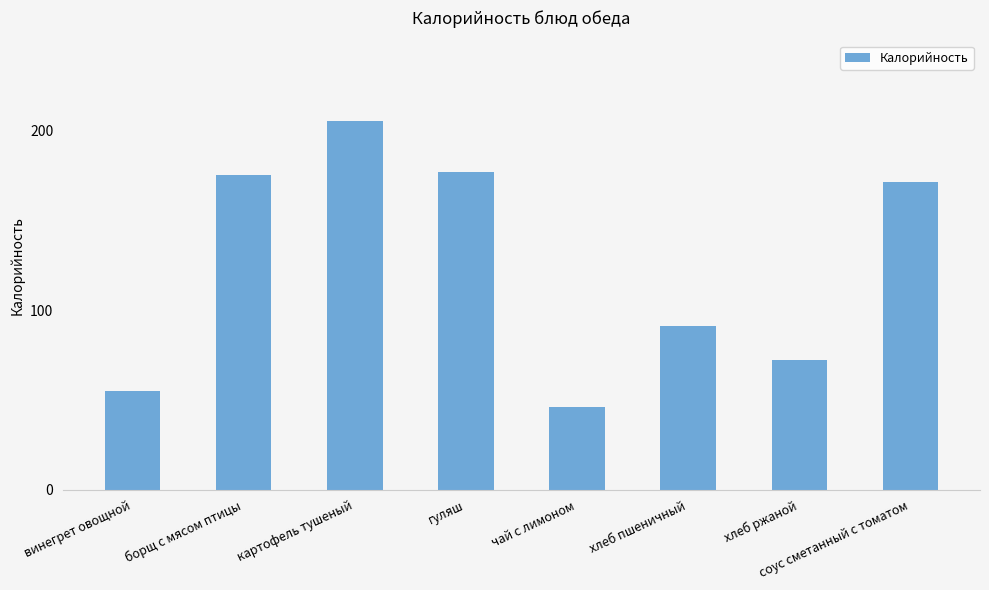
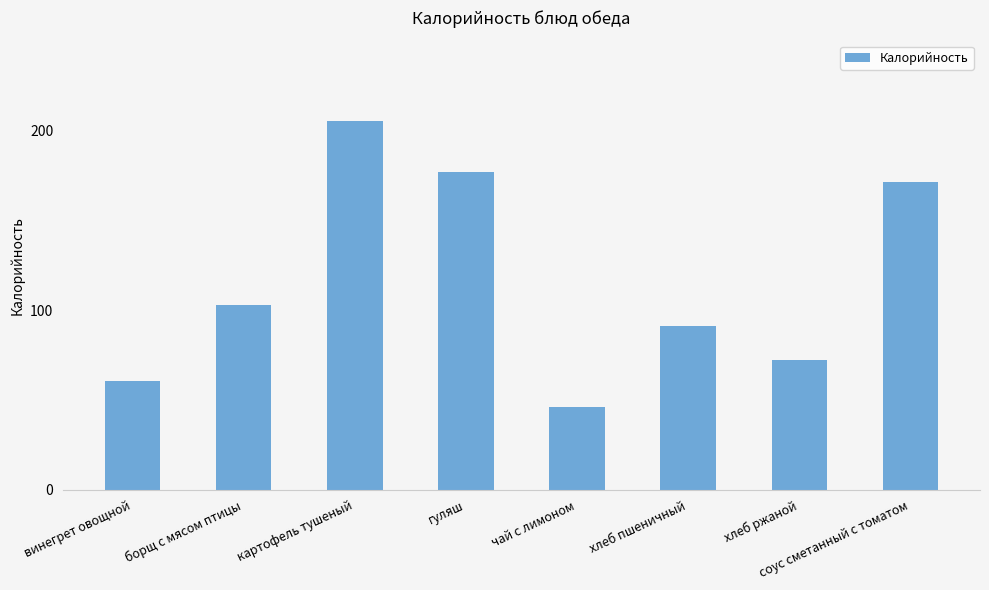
винегрет овощной: 55 -> 61
борщ с мясом птицы: 175 -> 103
